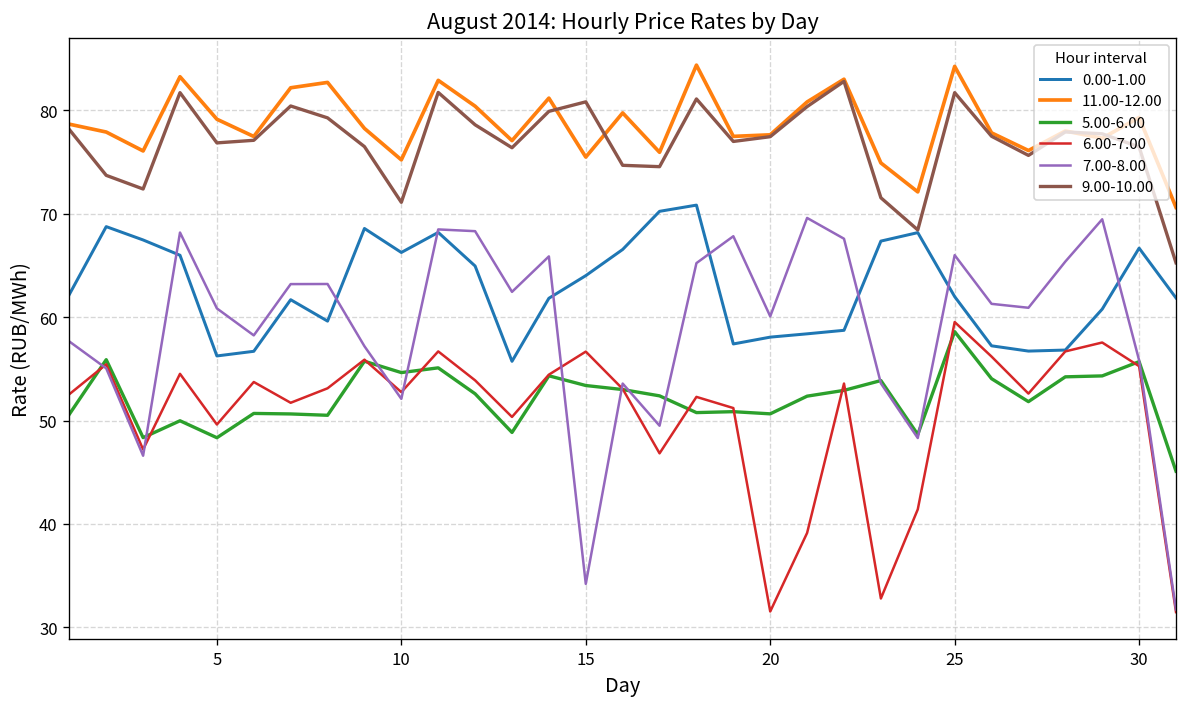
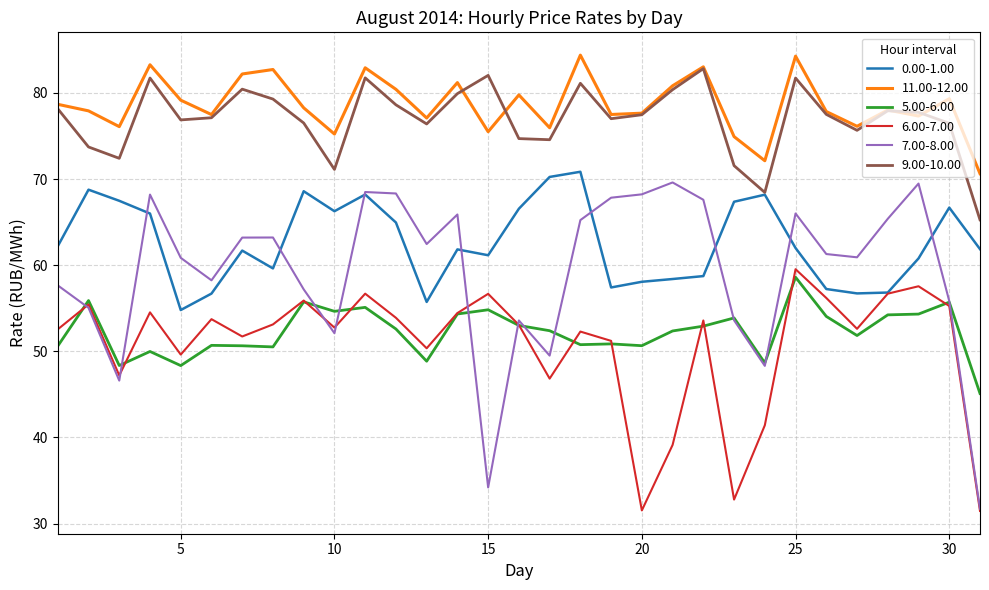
0.00-1.00, 5: 56 -> 55
0.00-1.00, 15: 64 -> 61
5.00-6.00, 15: 53 -> 55
9.00-10.00, 15: 81 -> 82
7.00-8.00, 20: 60 -> 68
